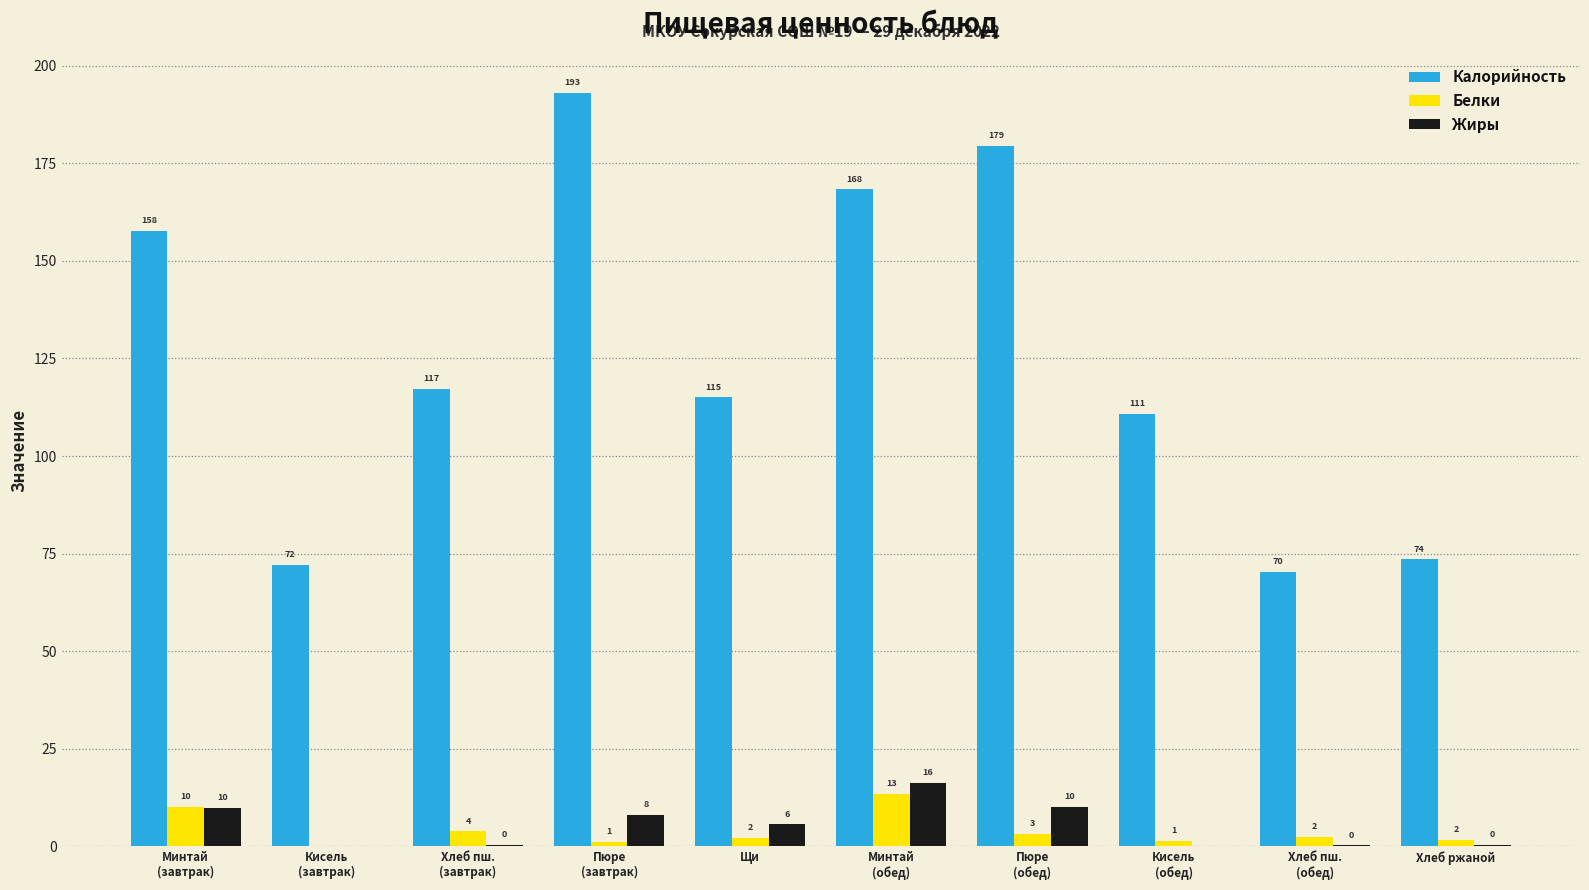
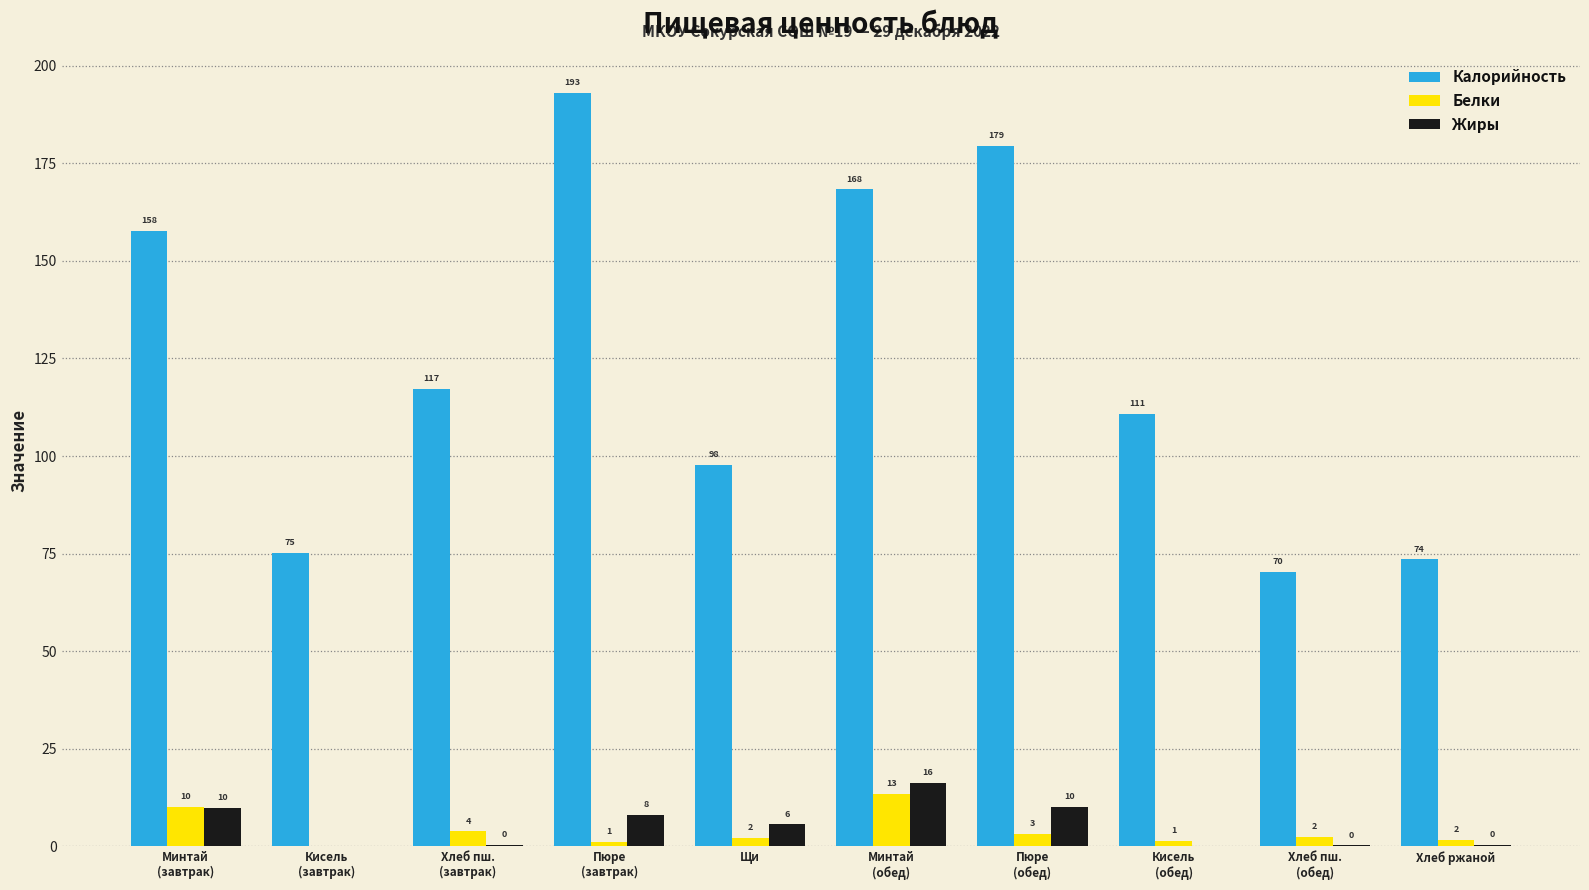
Калорийность, Кисель (завтрак): 72 -> 75
Калорийность, Щи: 115 -> 98
